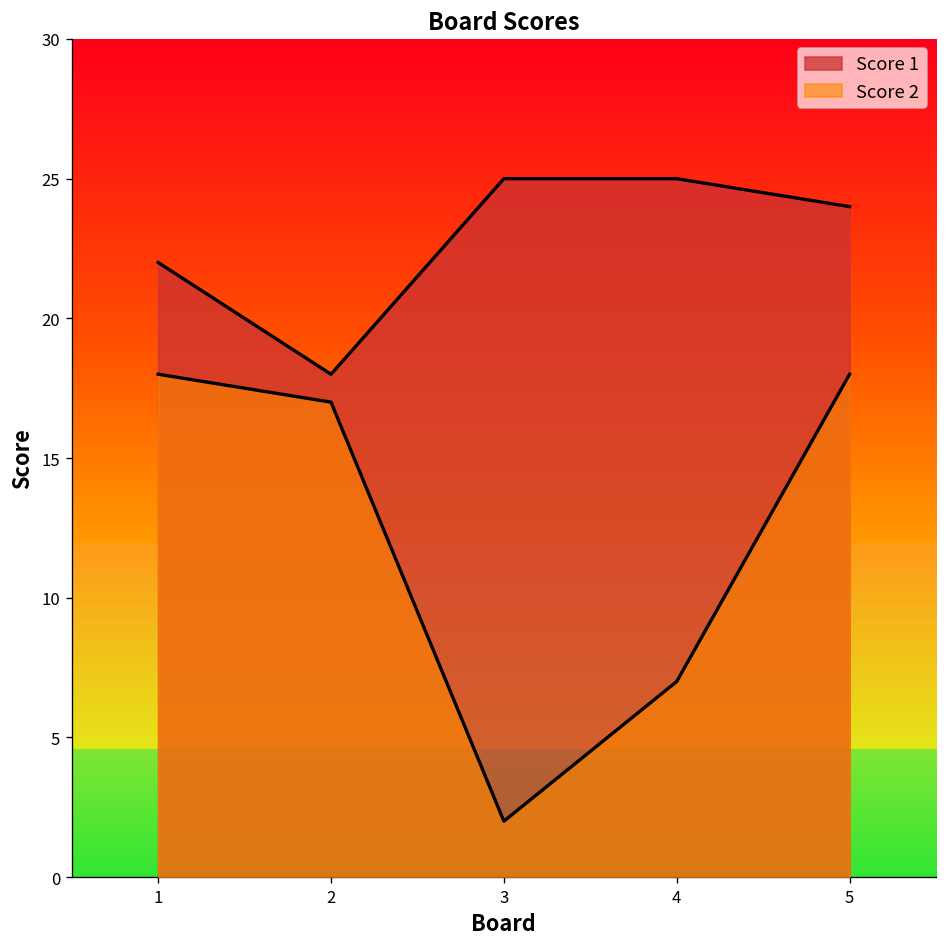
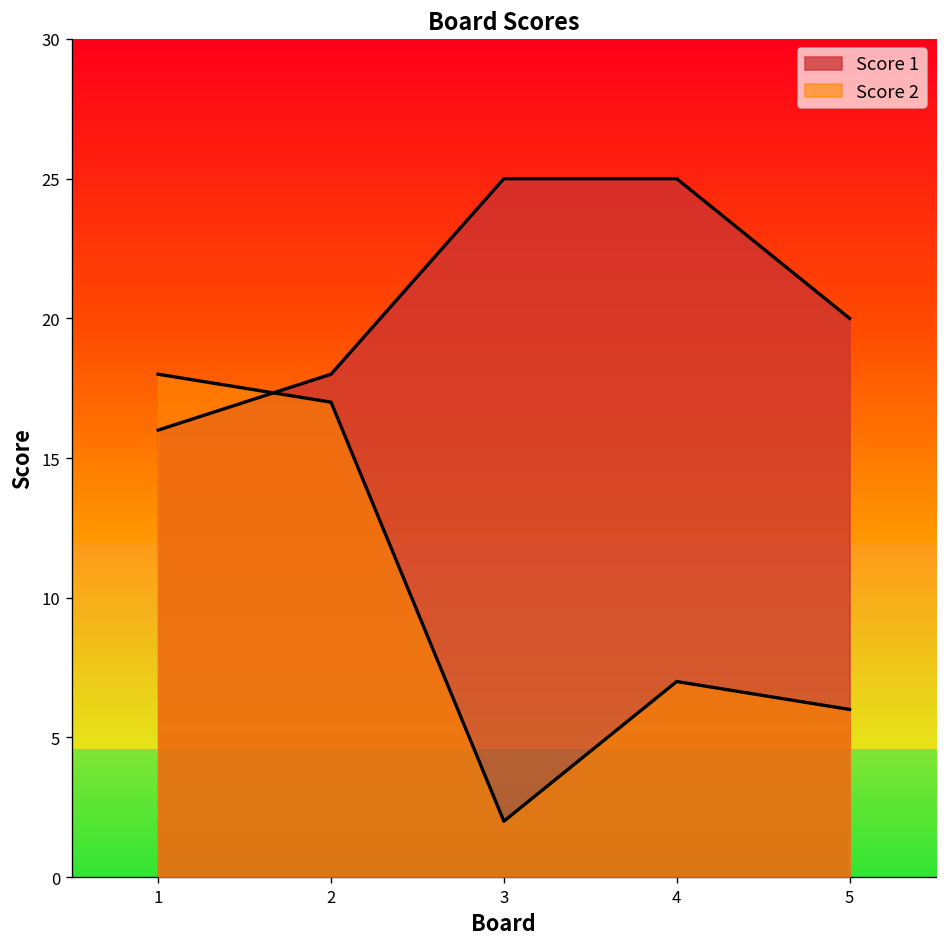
Score 1, 1: 22 -> 16
Score 1, 5: 24 -> 20
Score 2, 5: 18 -> 6
